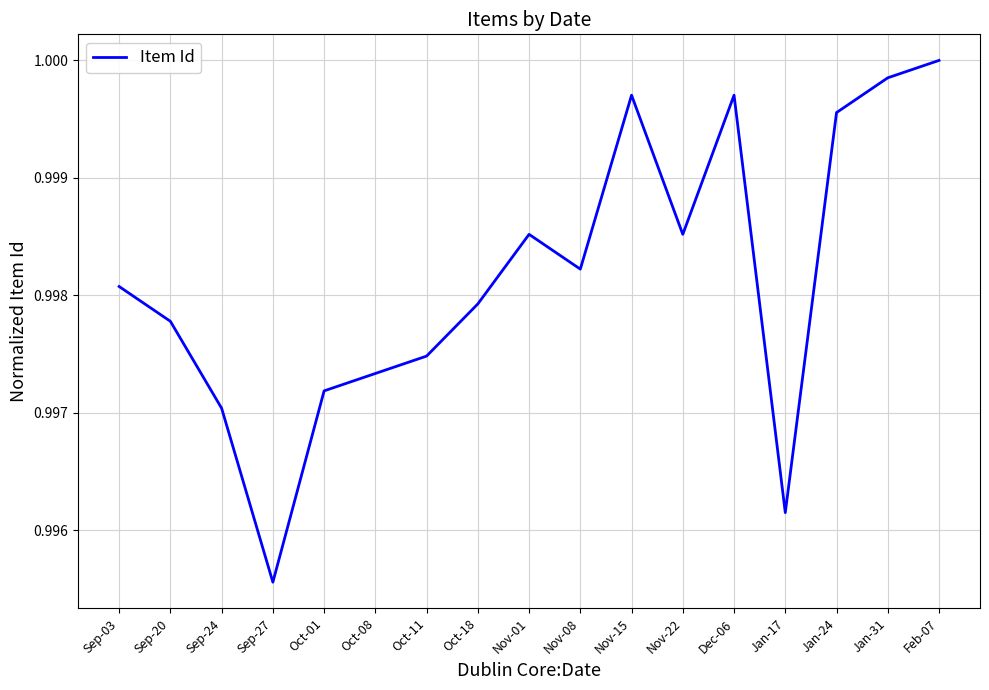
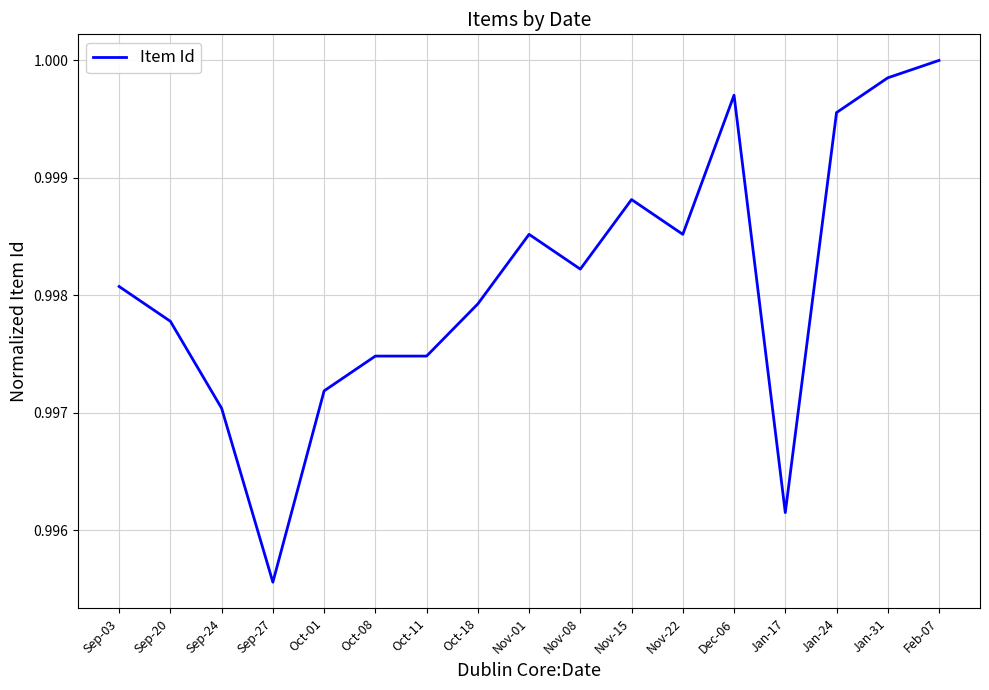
Oct-08: 0.99734 -> 0.99748
Nov-15: 0.99970 -> 0.99882
